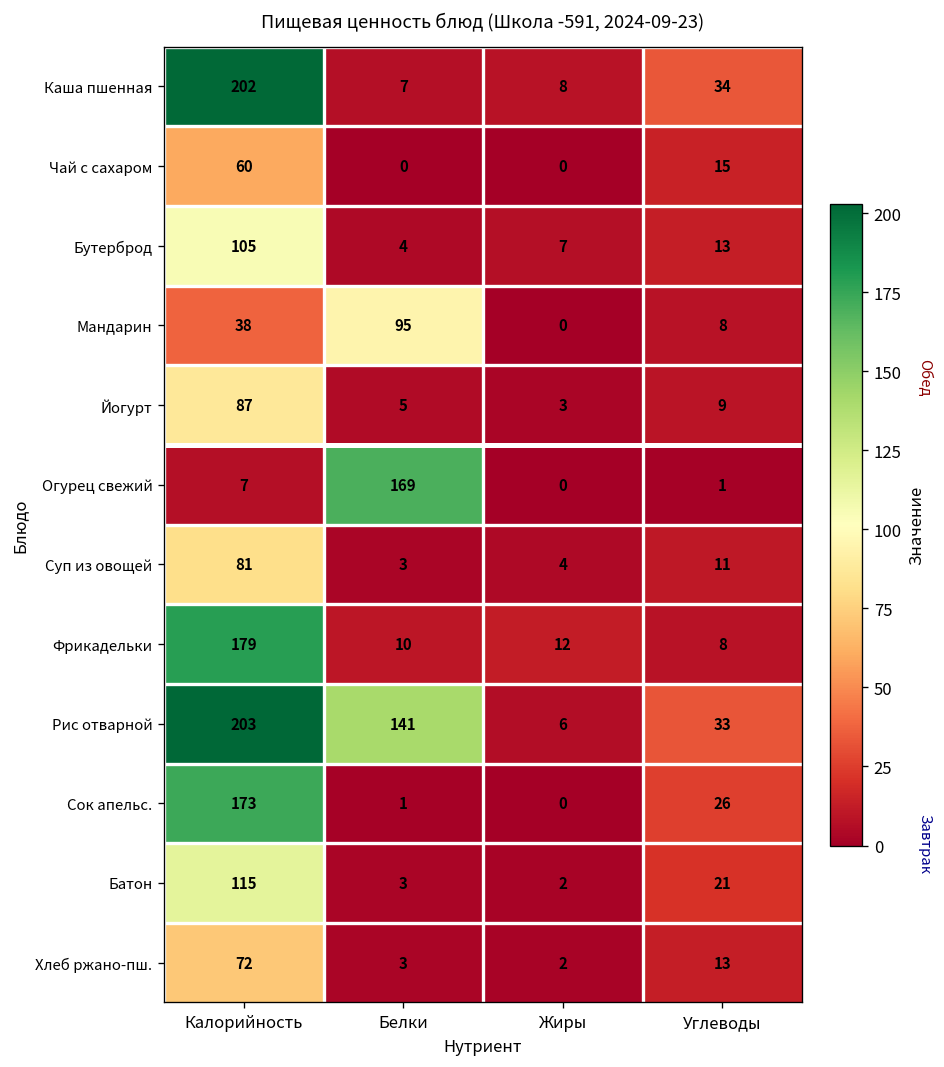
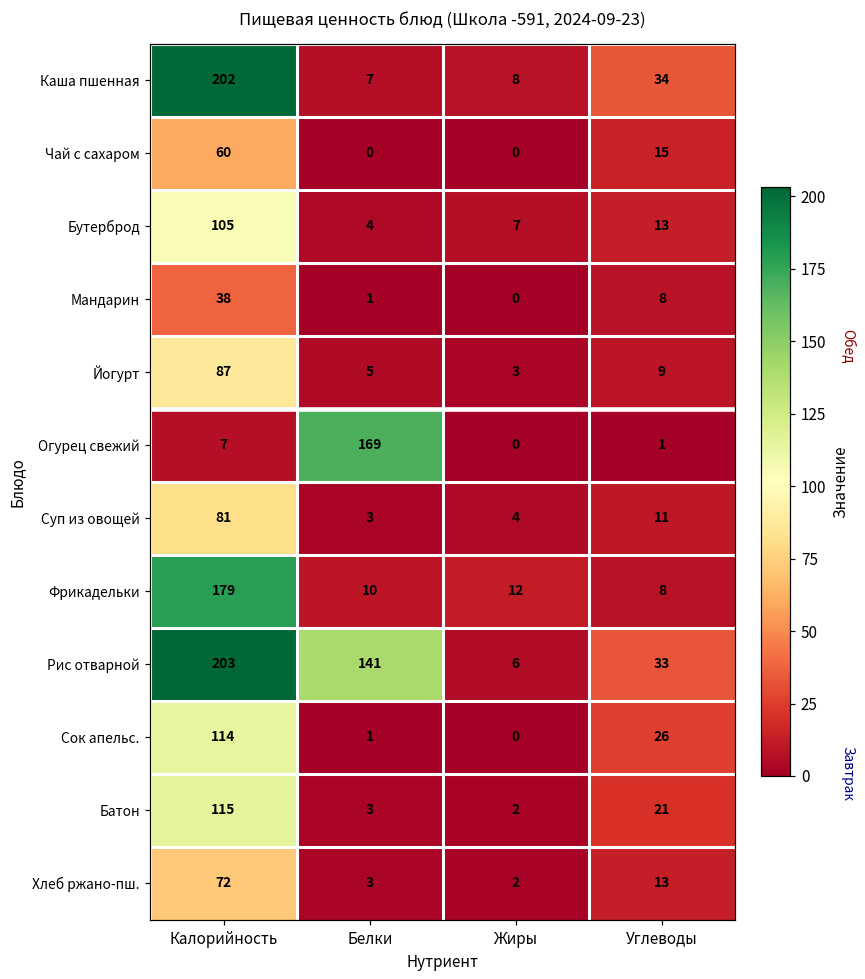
Мандарин, Белки: 95 -> 1
Сок апельс., Калорийность: 173 -> 114
